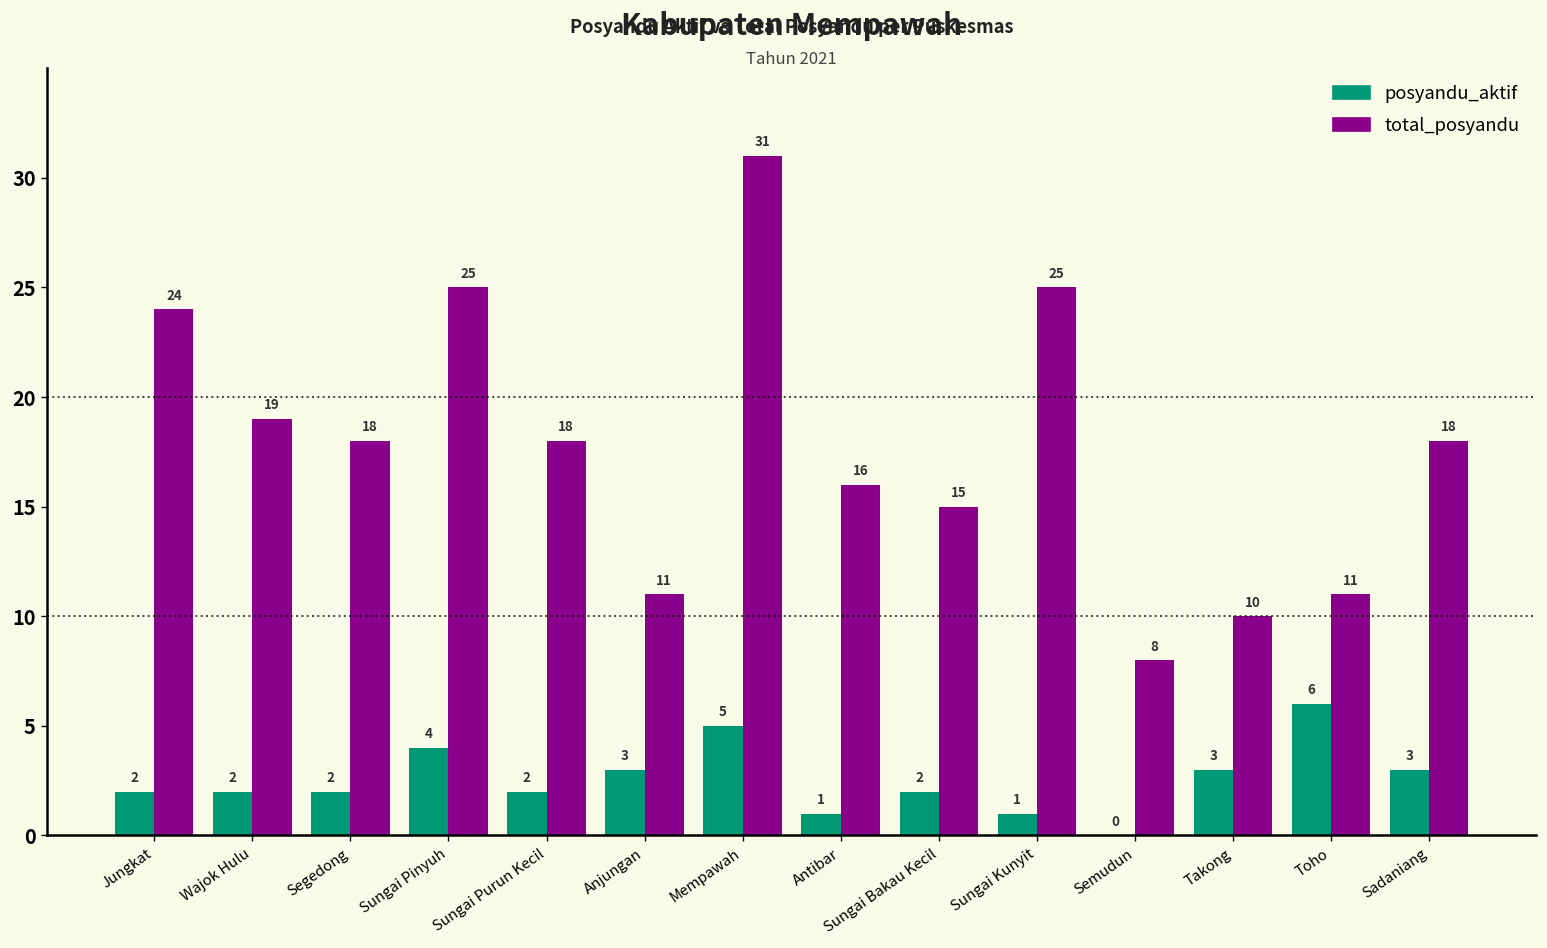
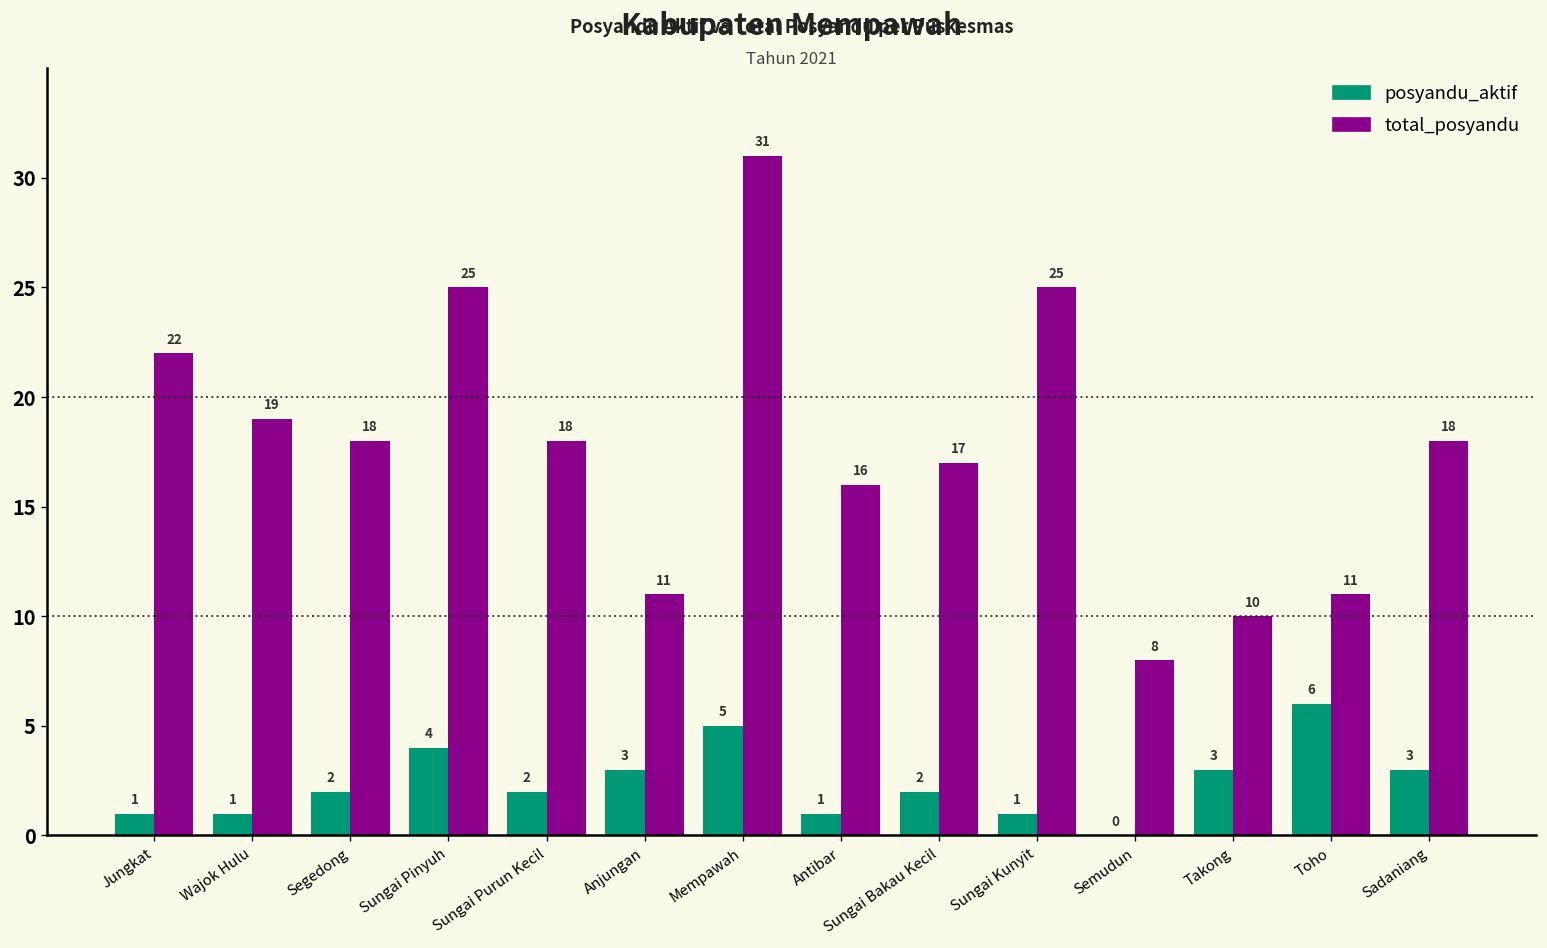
posyandu_aktif, Jungkat: 2 -> 1
total_posyandu, Jungkat: 24 -> 22
posyandu_aktif, Wajok Hulu: 2 -> 1
total_posyandu, Sungai Bakau Kecil: 15 -> 17
